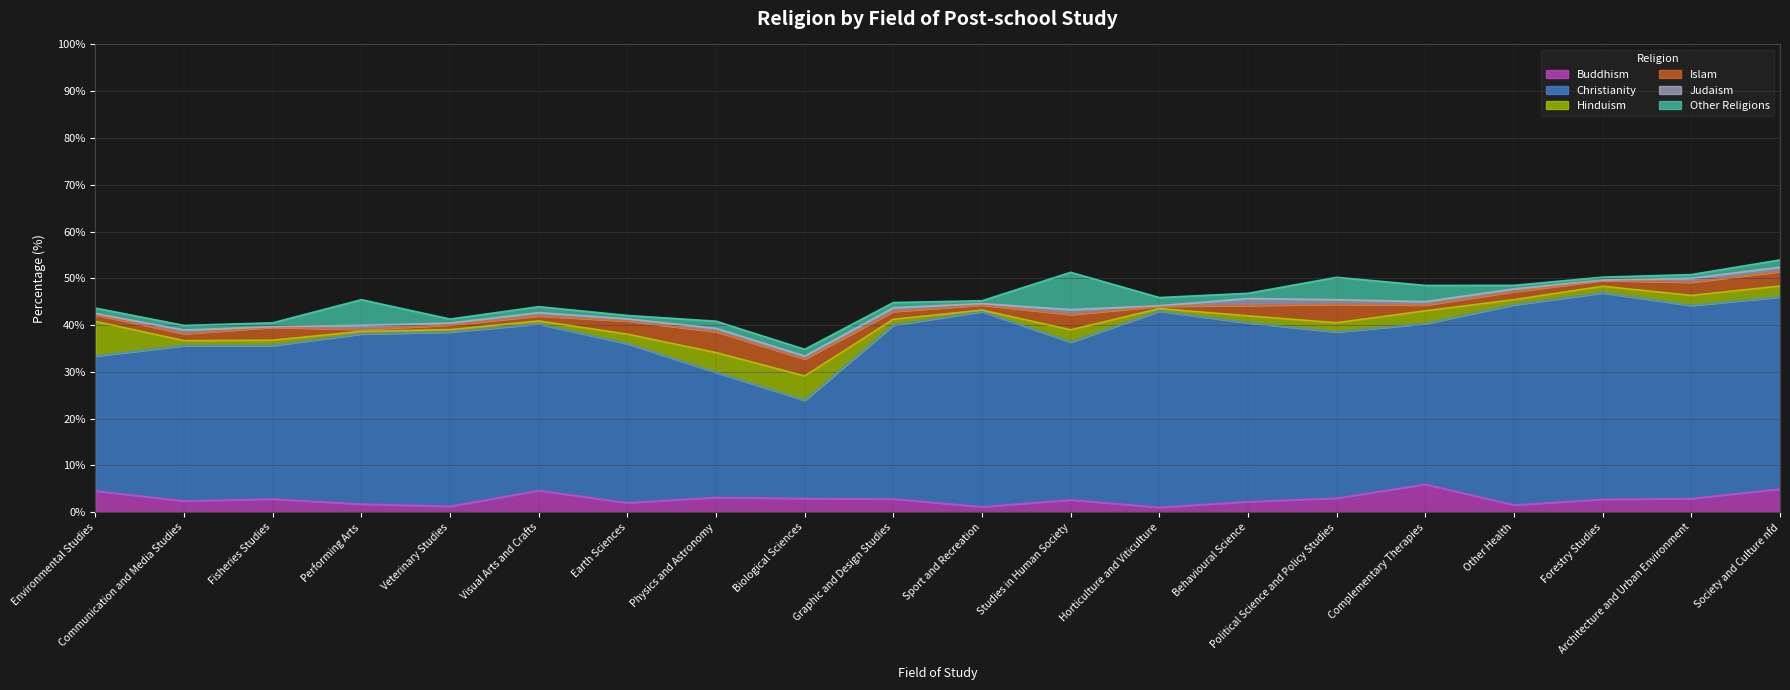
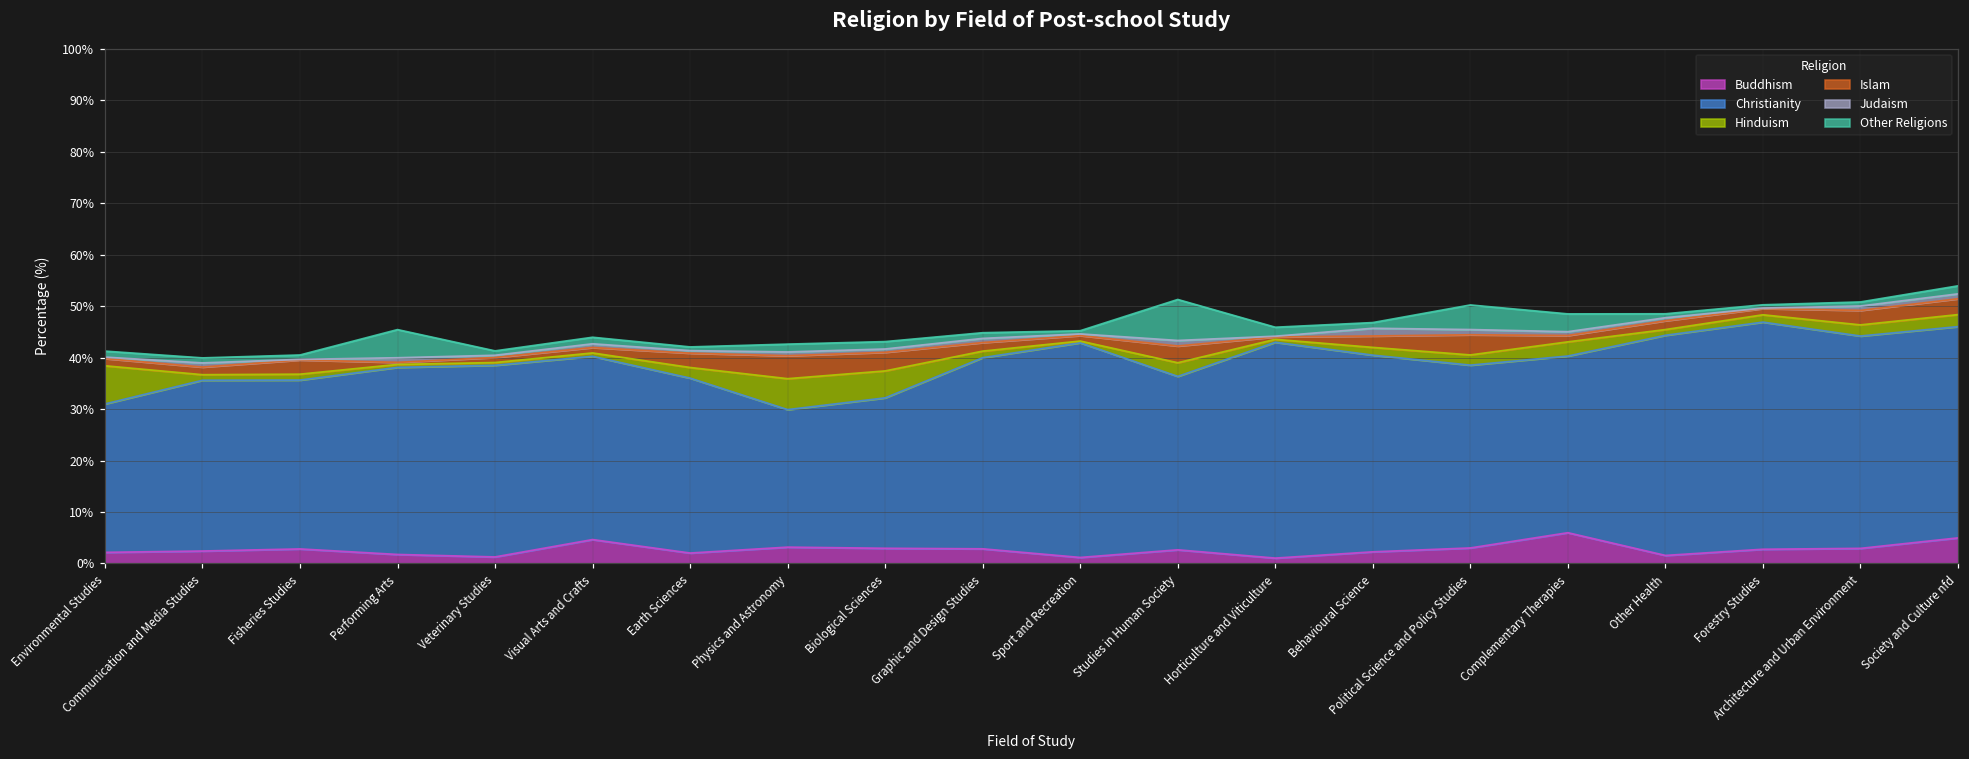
Buddhism, Environmental Studies: 5% -> 2%
Hinduism, Physics and Astronomy: 4% -> 6%
Christianity, Biological Sciences: 21% -> 29%
